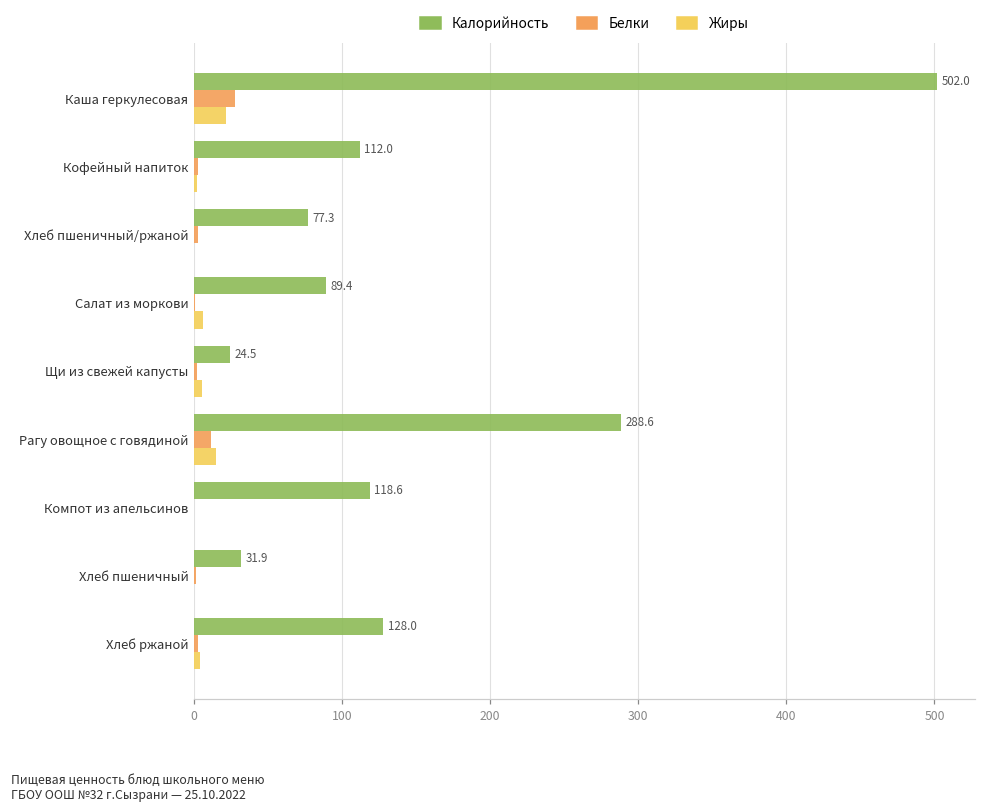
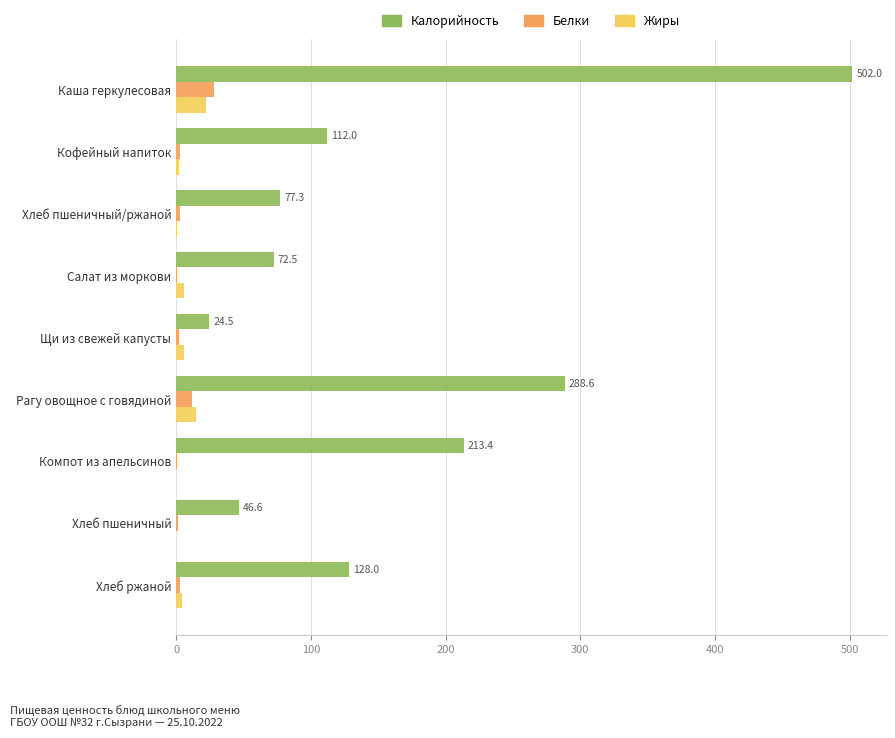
Калорийность, Салат из моркови: 89.4 -> 72.5
Калорийность, Компот из апельсинов: 118.6 -> 213.4
Калорийность, Хлеб пшеничный: 31.9 -> 46.6
